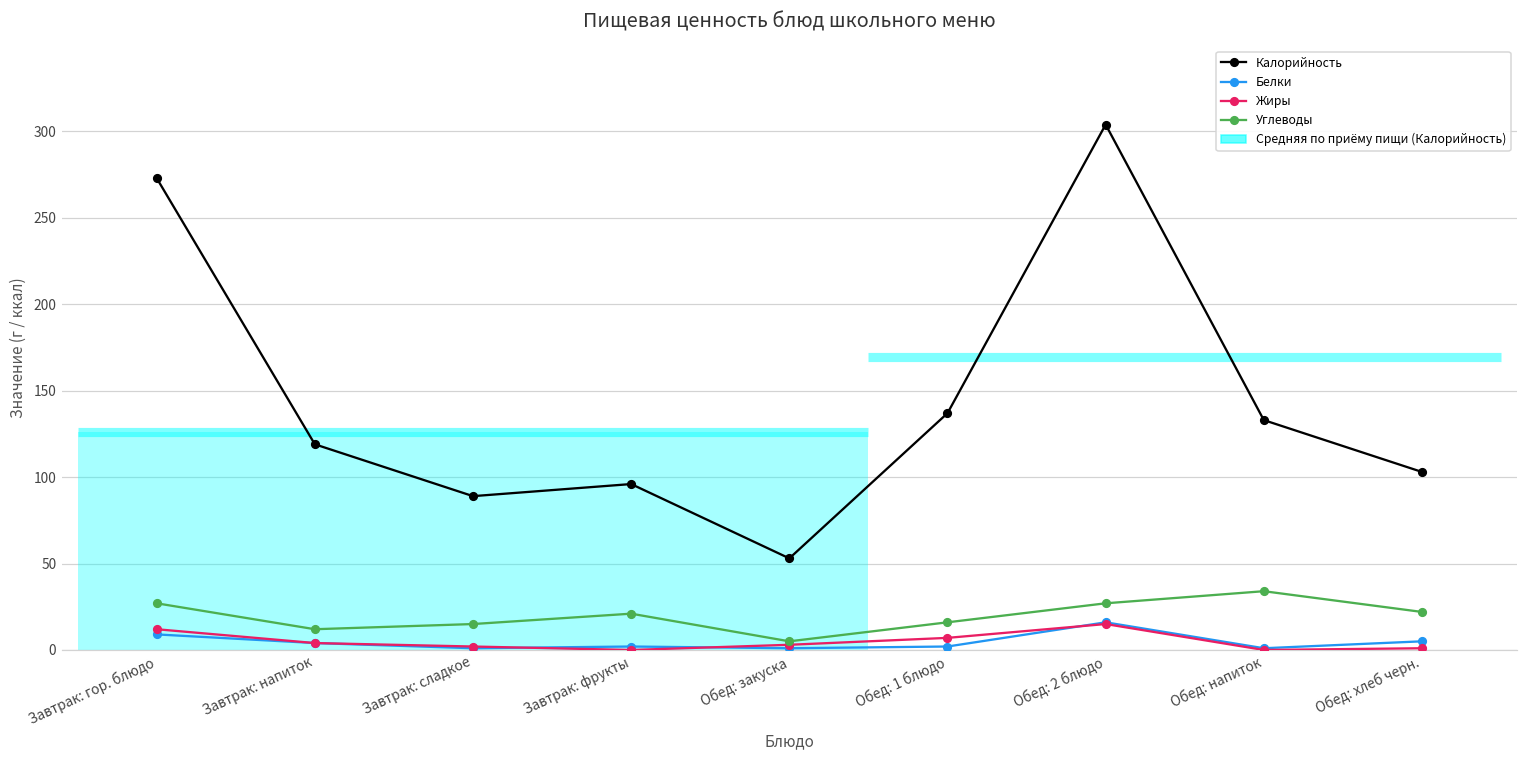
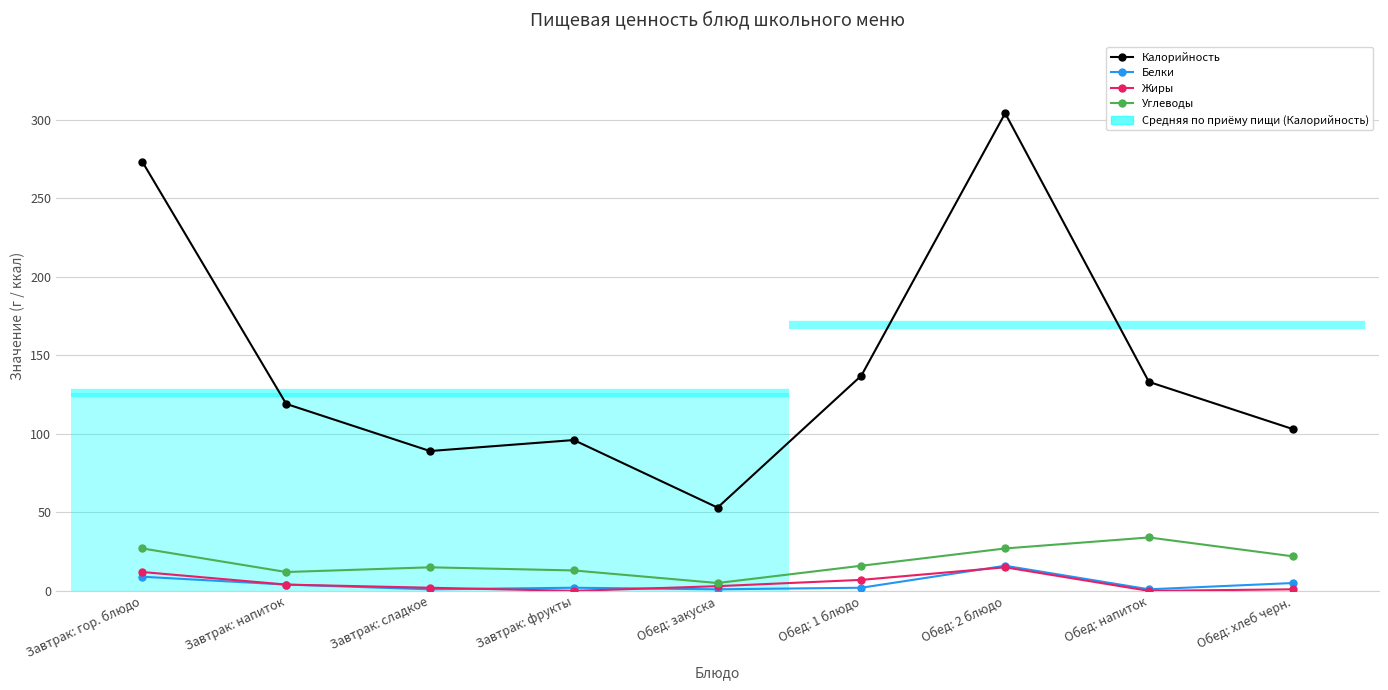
Углеводы, Завтрак: фрукты: 21 -> 13
